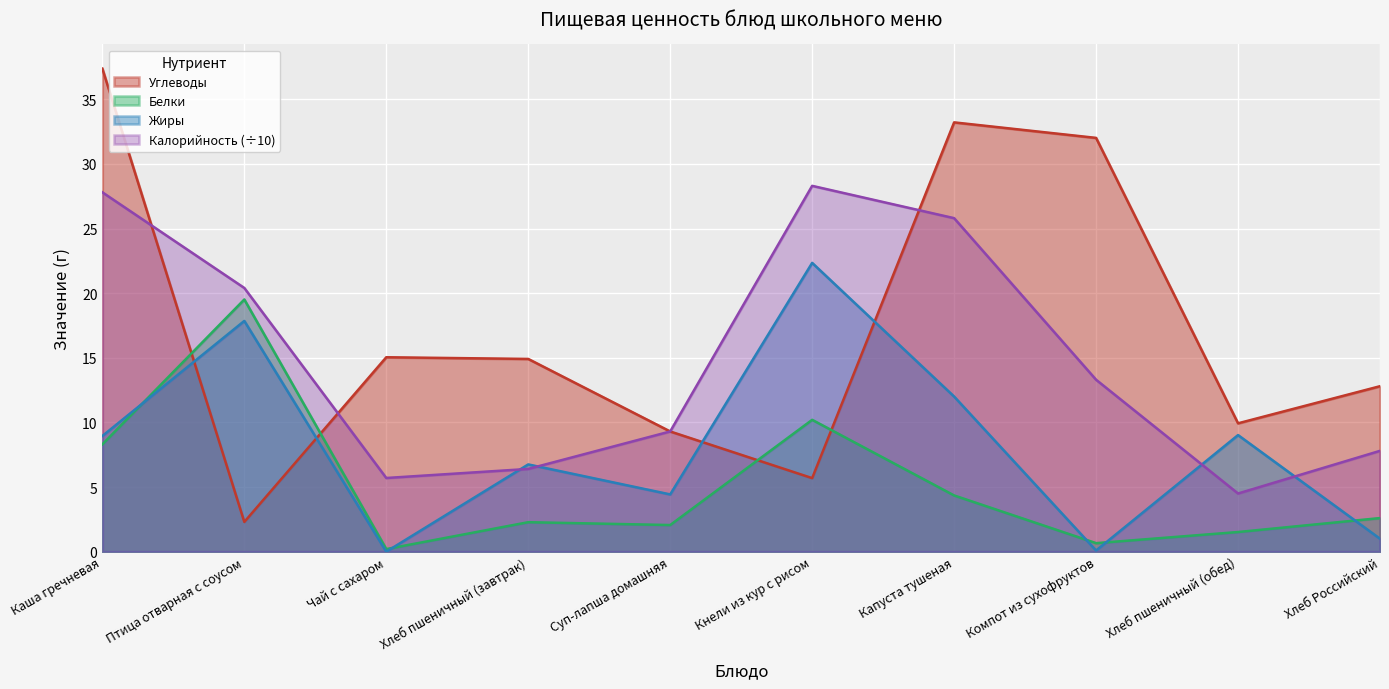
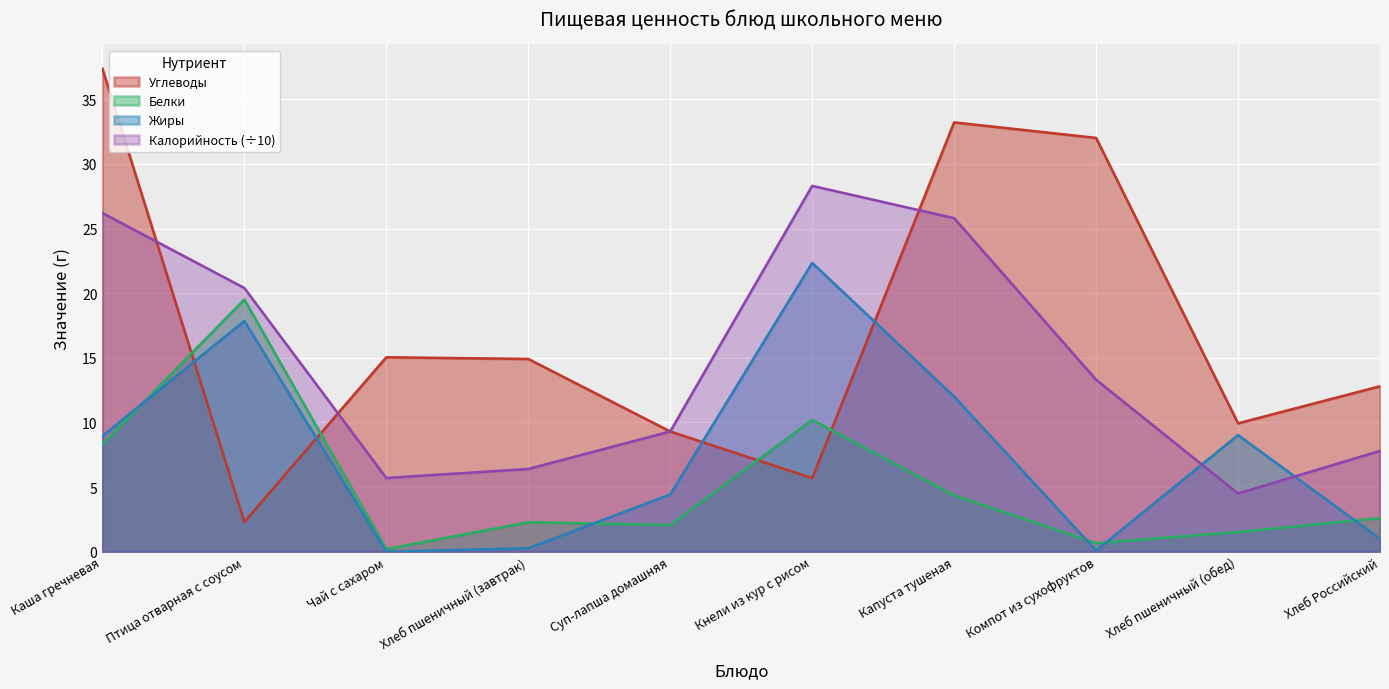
Калорийность (÷10), Каша гречневая: 27.8 -> 26.2
Жиры, Хлеб пшеничный (завтрак): 6.8 -> 0.3
